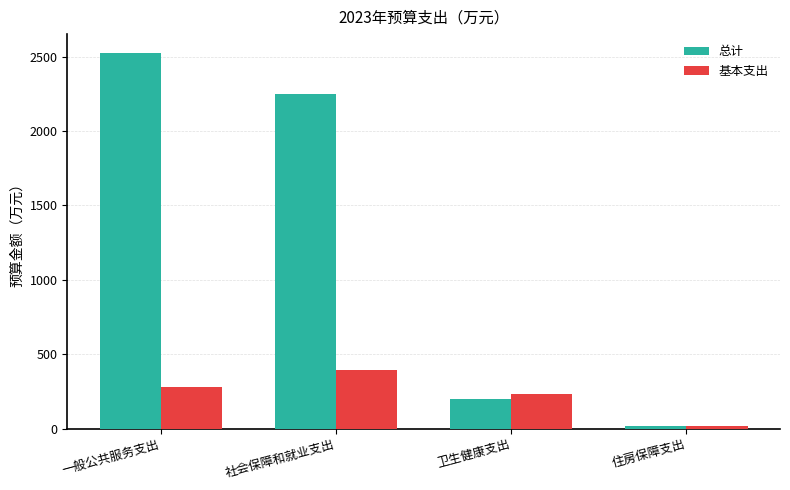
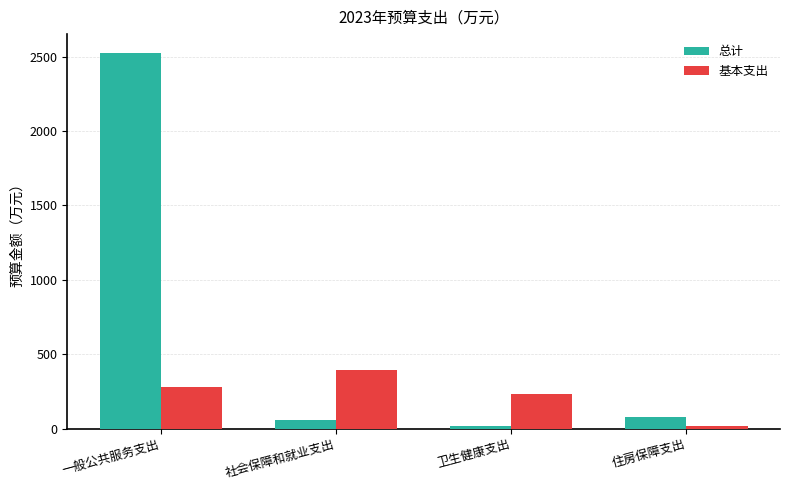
总计, 社会保障和就业支出: 2250 -> 60
总计, 卫生健康支出: 200 -> 20
总计, 住房保障支出: 20 -> 80
